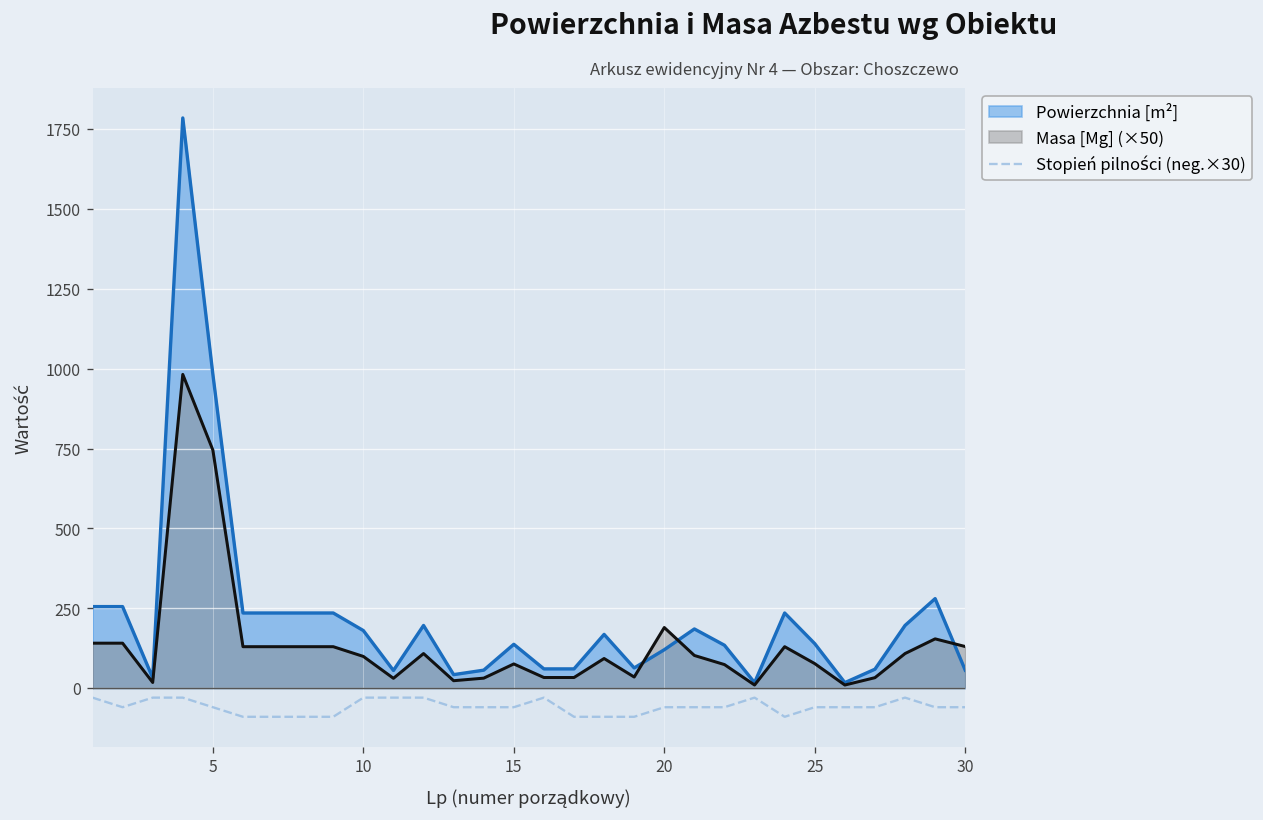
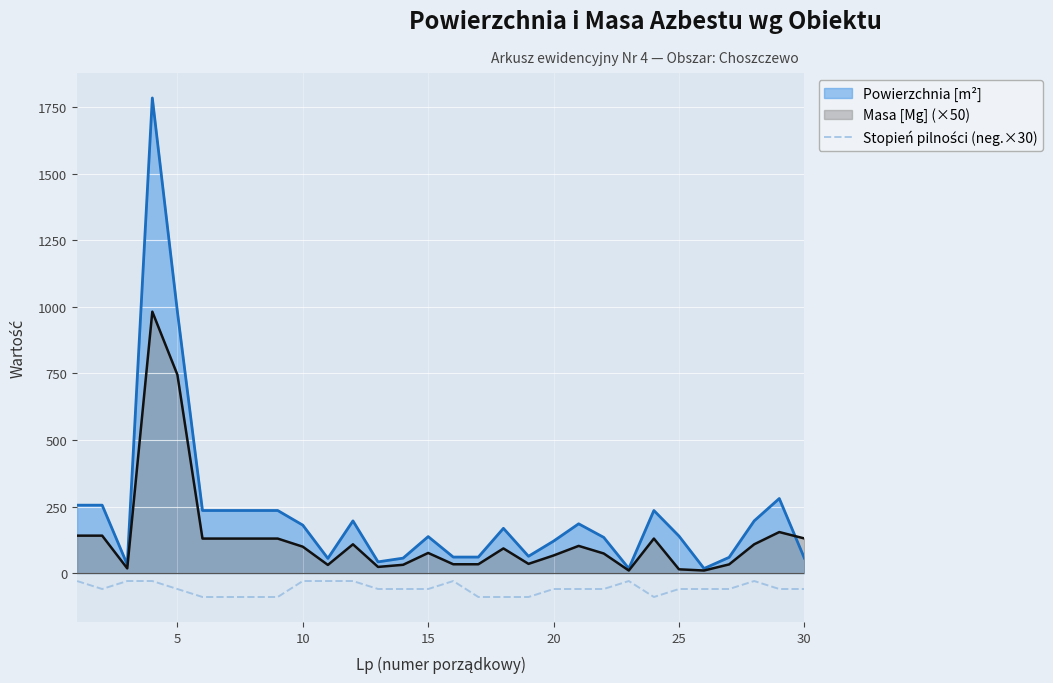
Masa [Mg] (×50), 20: 190 -> 70
Masa [Mg] (×50), 25: 80 -> 10
